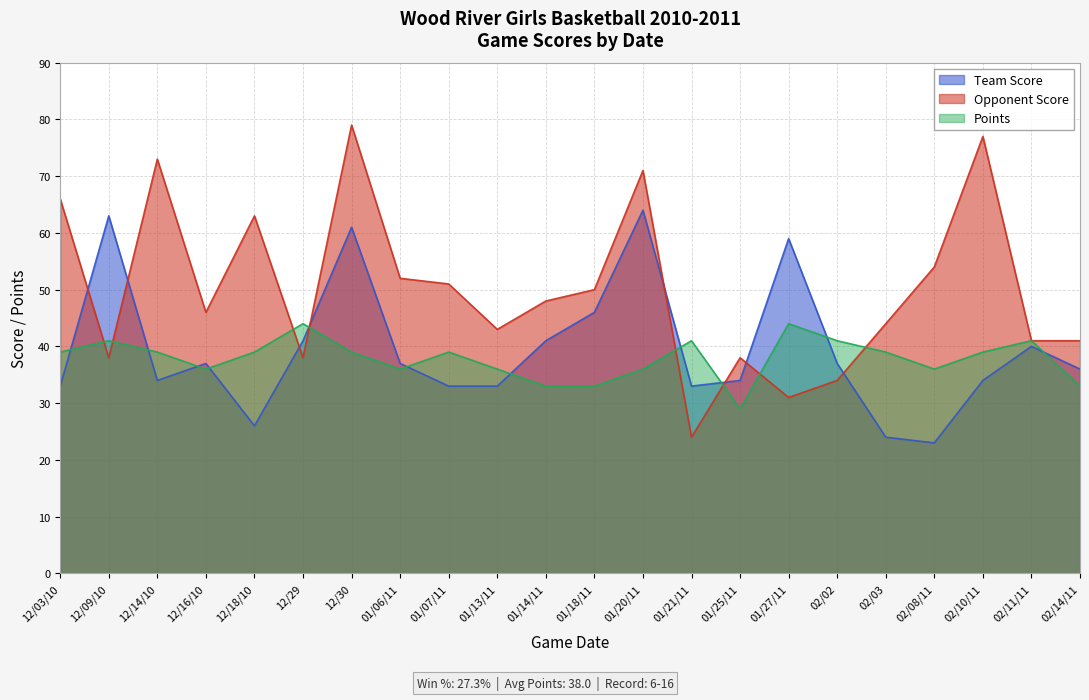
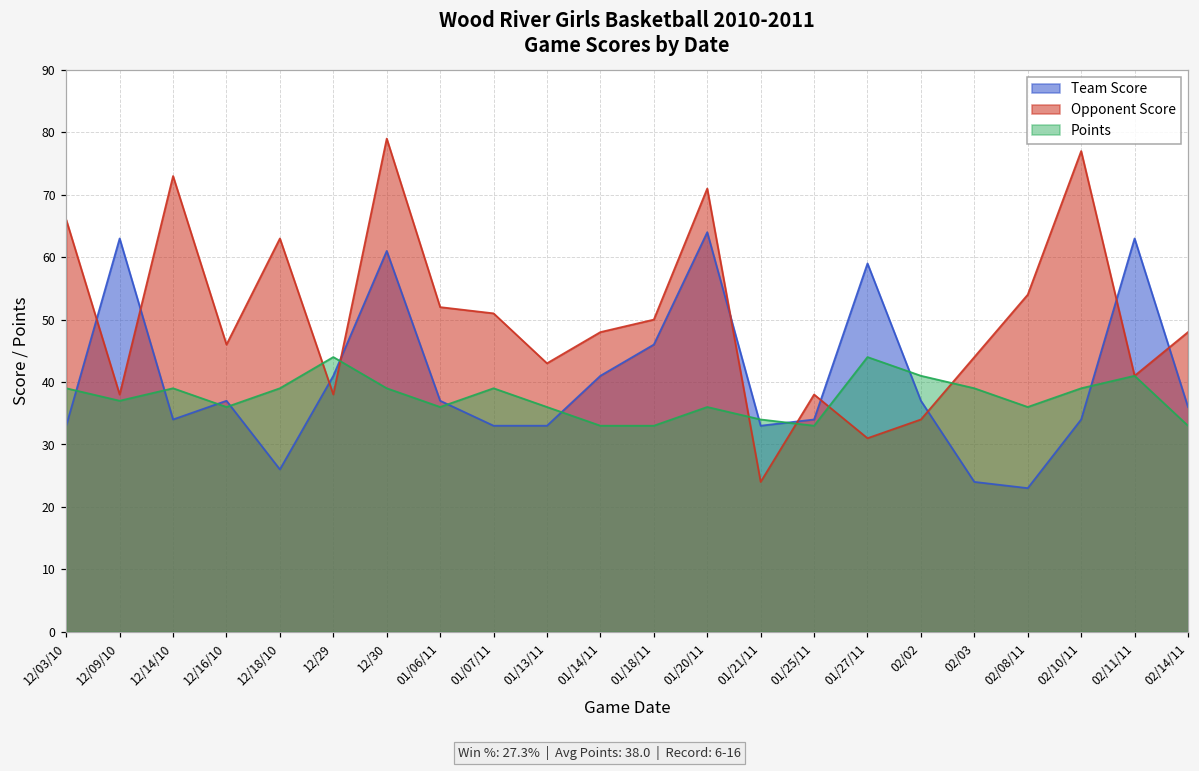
Points, 12/09/10: 41 -> 37
Points, 01/21/11: 41 -> 34
Points, 01/25/11: 29 -> 33
Team Score, 02/11/11: 40 -> 63
Opponent Score, 02/14/11: 41 -> 48
